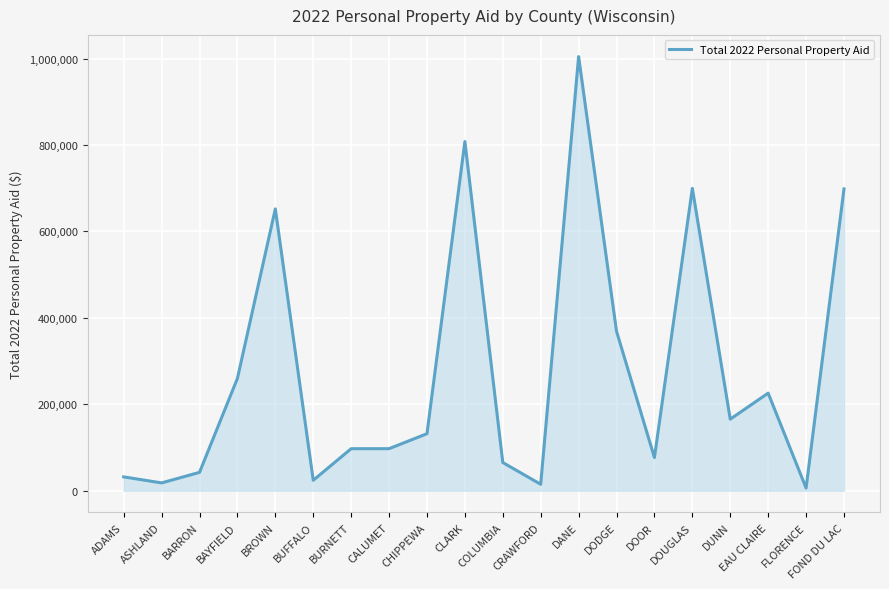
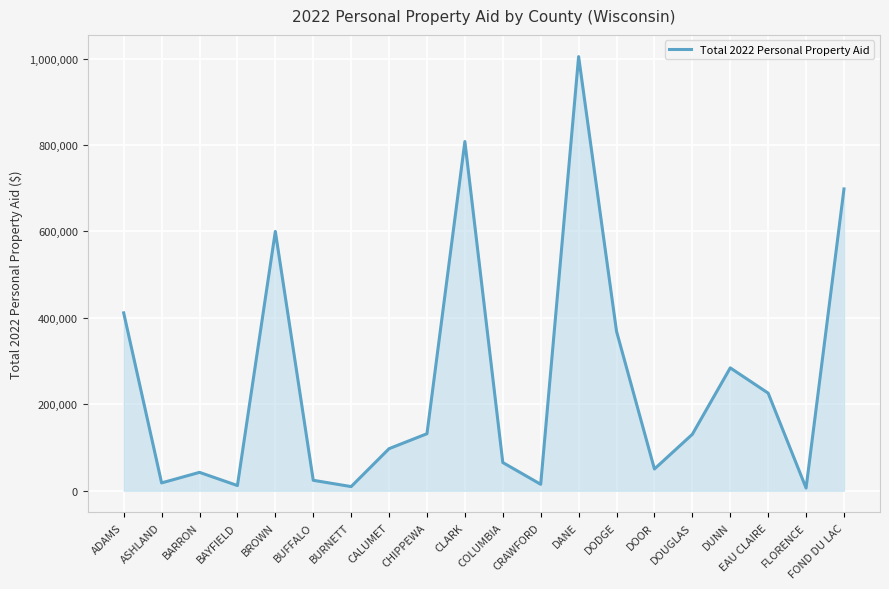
ADAMS: 30,000 -> 410,000
BAYFIELD: 260,000 -> 10,000
BROWN: 650,000 -> 600,000
BURNETT: 100,000 -> 10,000
DOOR: 80,000 -> 50,000
DOUGLAS: 700,000 -> 130,000
DUNN: 170,000 -> 280,000
